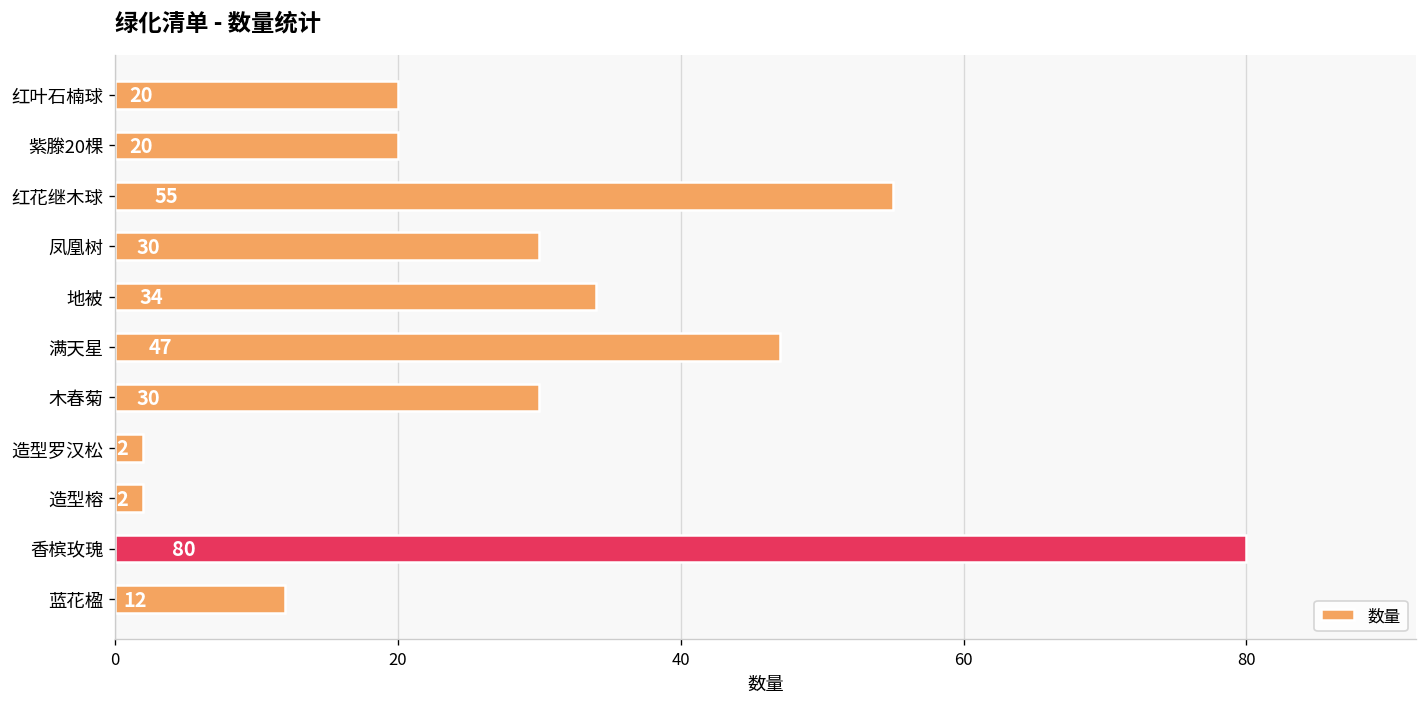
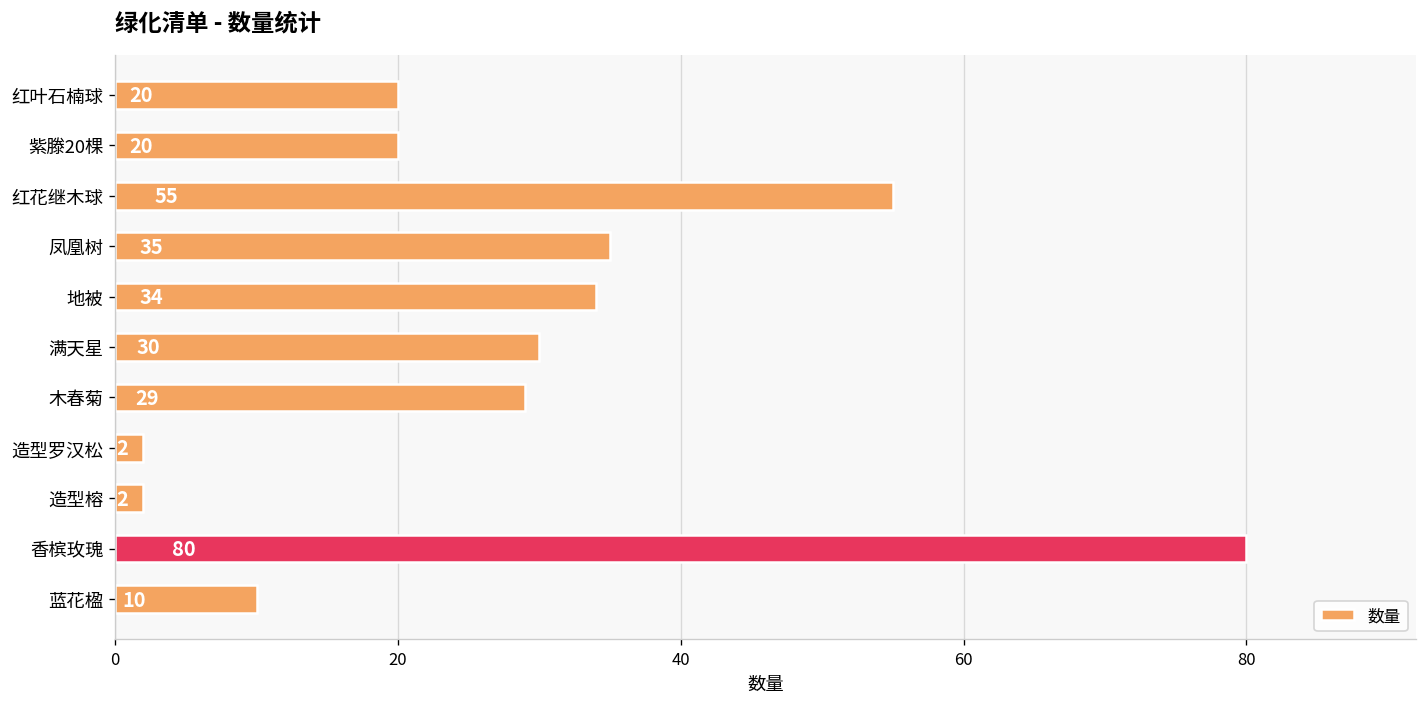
凤凰树: 30 -> 35
满天星: 47 -> 30
木春菊: 30 -> 29
蓝花楹: 12 -> 10
